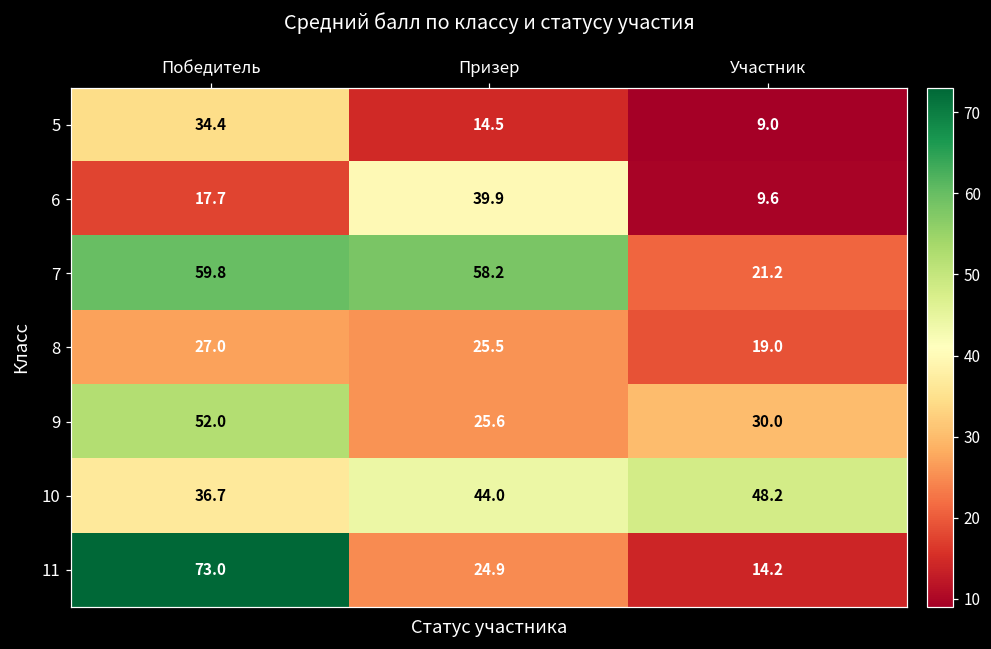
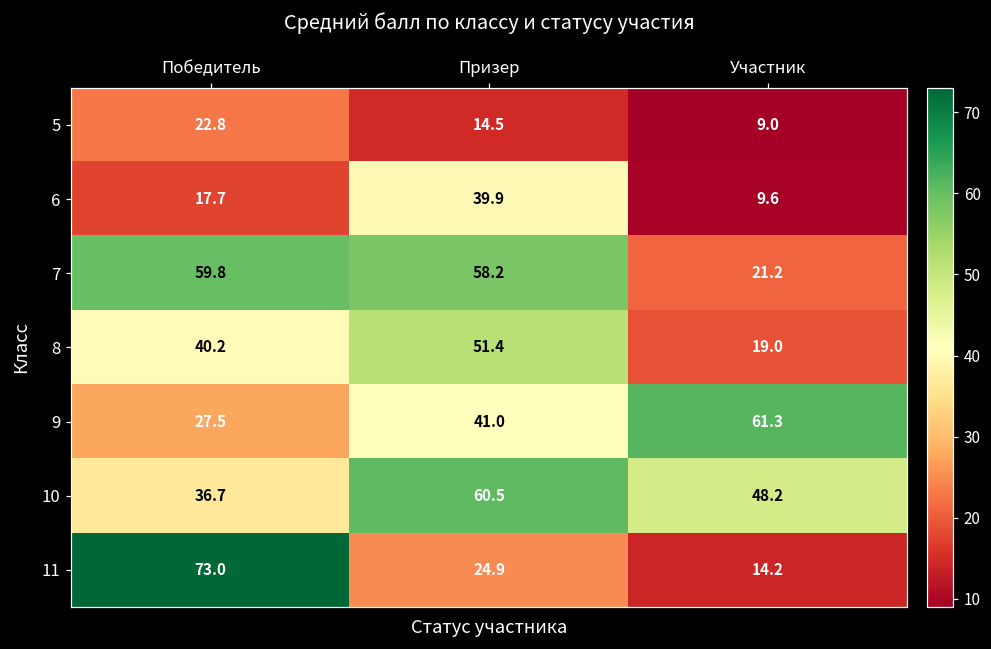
5, Победитель: 34.4 -> 22.8
8, Победитель: 27.0 -> 40.2
8, Призер: 25.5 -> 51.4
9, Победитель: 52.0 -> 27.5
9, Призер: 25.6 -> 41.0
9, Участник: 30.0 -> 61.3
10, Призер: 44.0 -> 60.5
